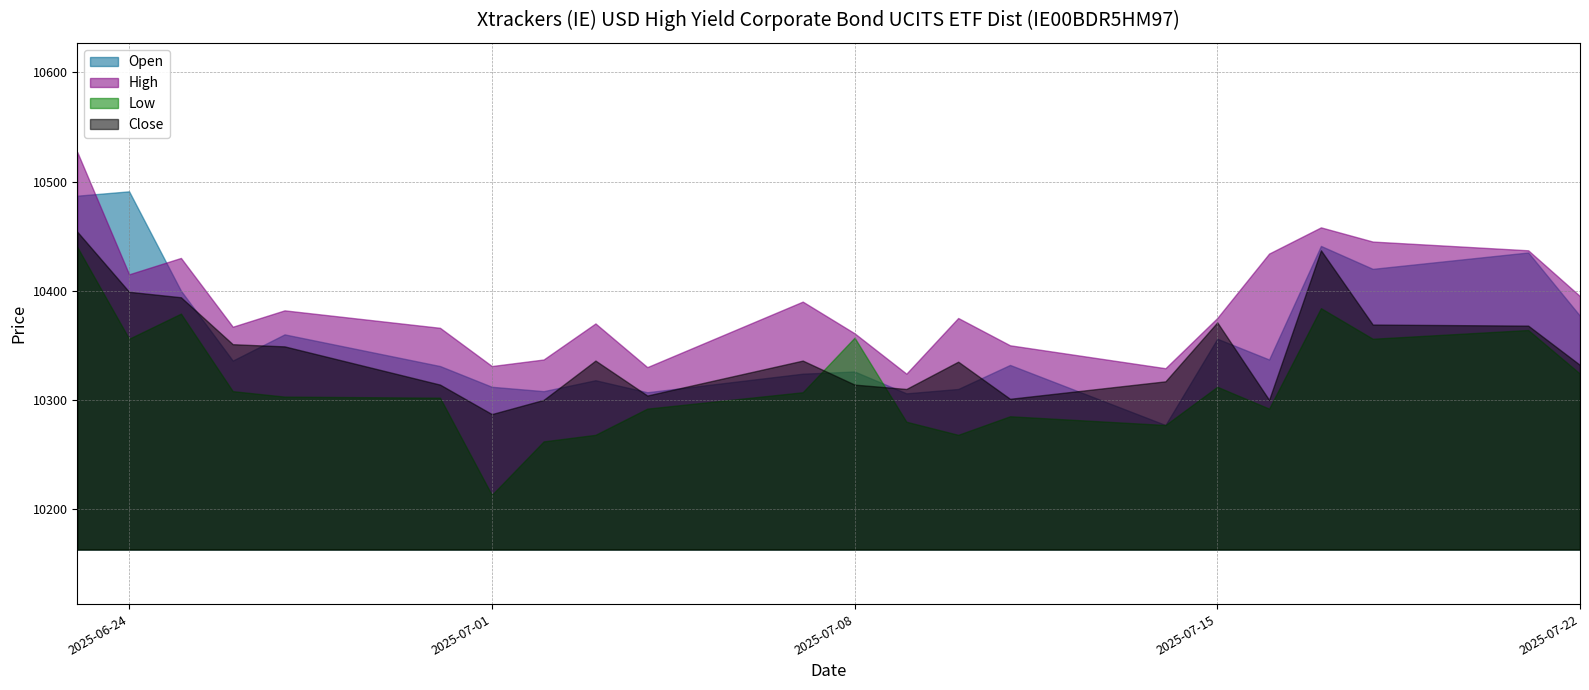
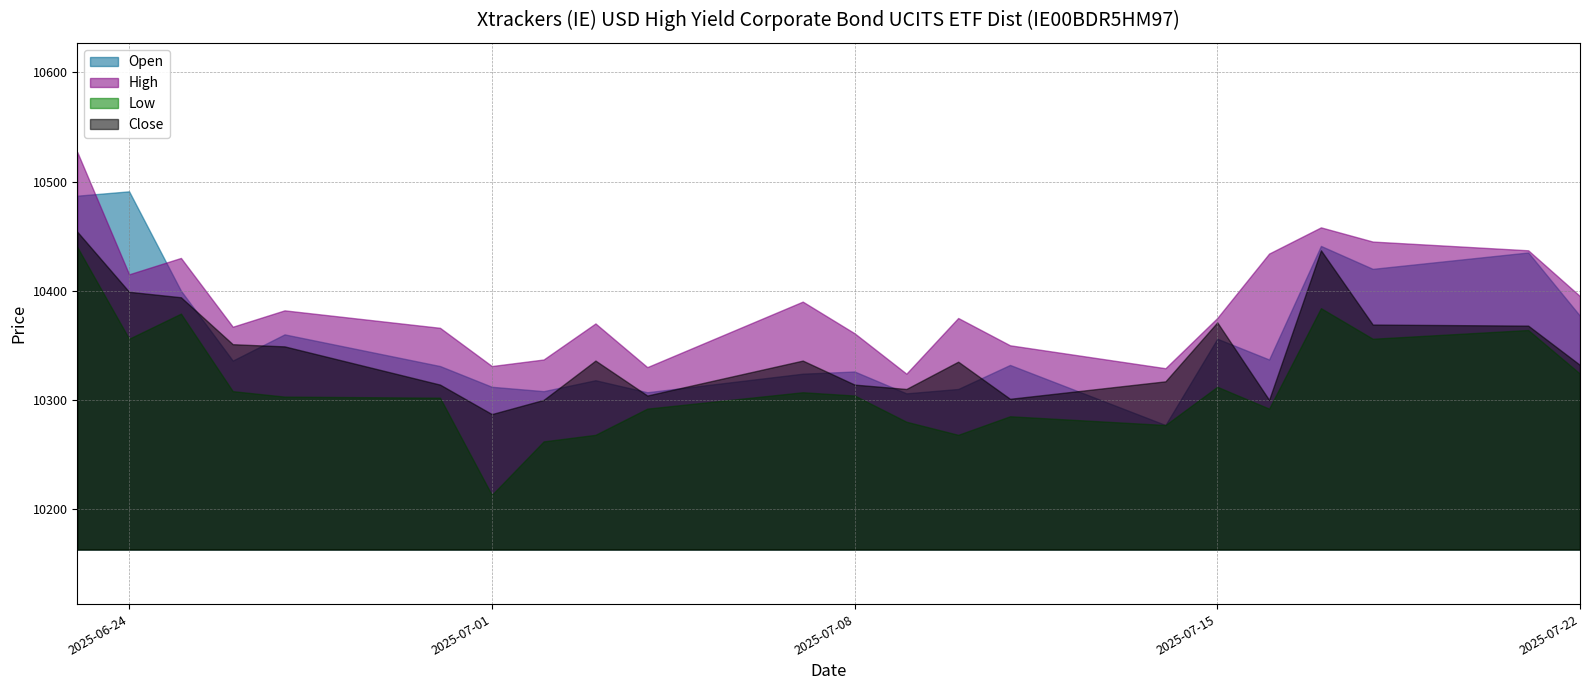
Low, 2025-07-08: 10357 -> 10304
